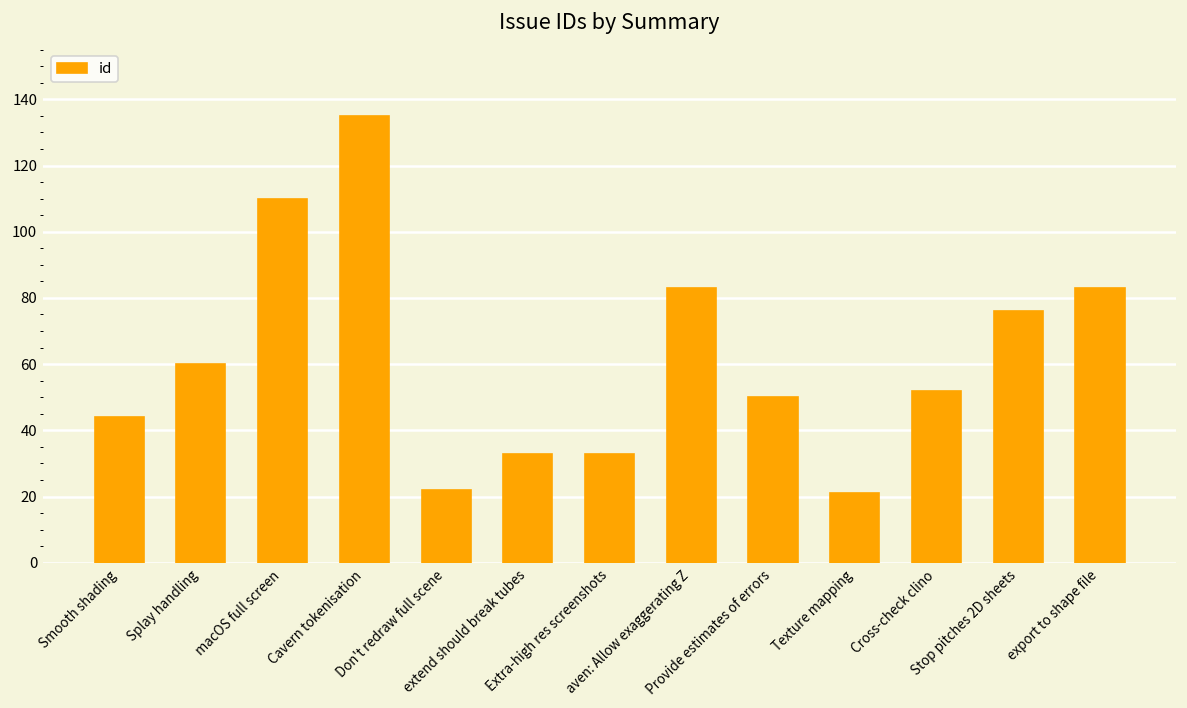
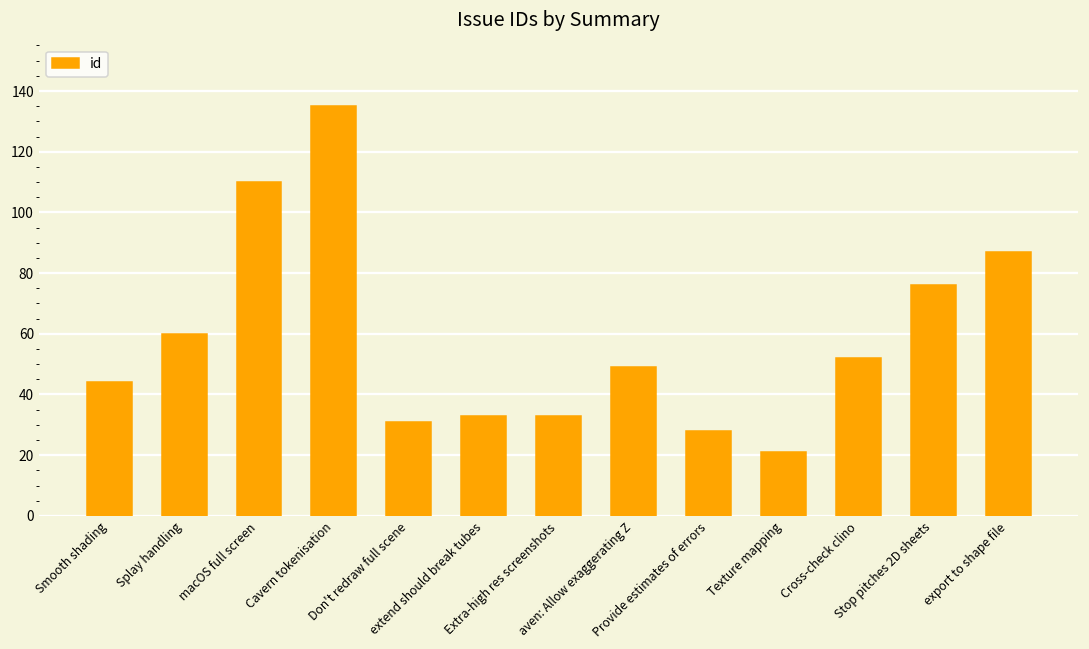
Don't redraw full scene: 22 -> 31
aven: Allow exaggerating Z: 83 -> 49
Provide estimates of errors: 50 -> 28
export to shape file: 83 -> 87
